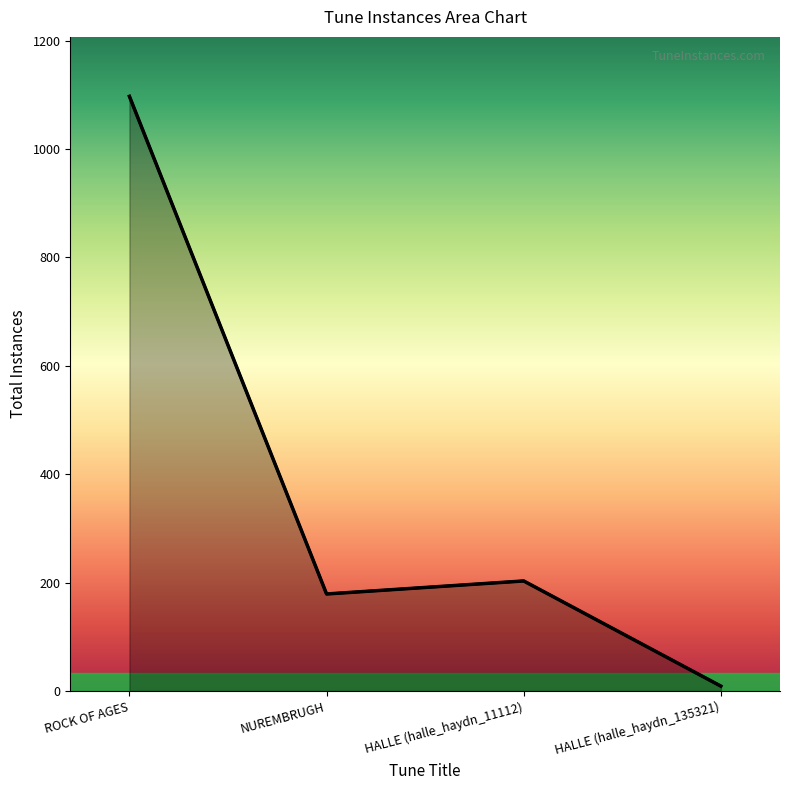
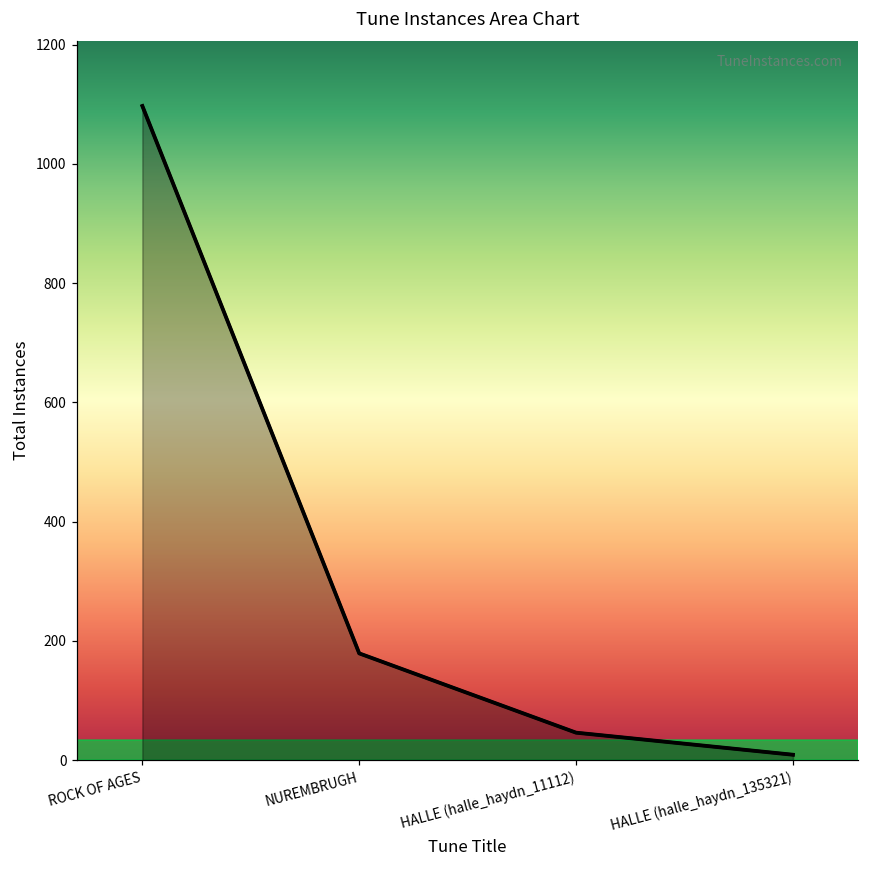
HALLE (halle_haydn_11112): 200 -> 50
